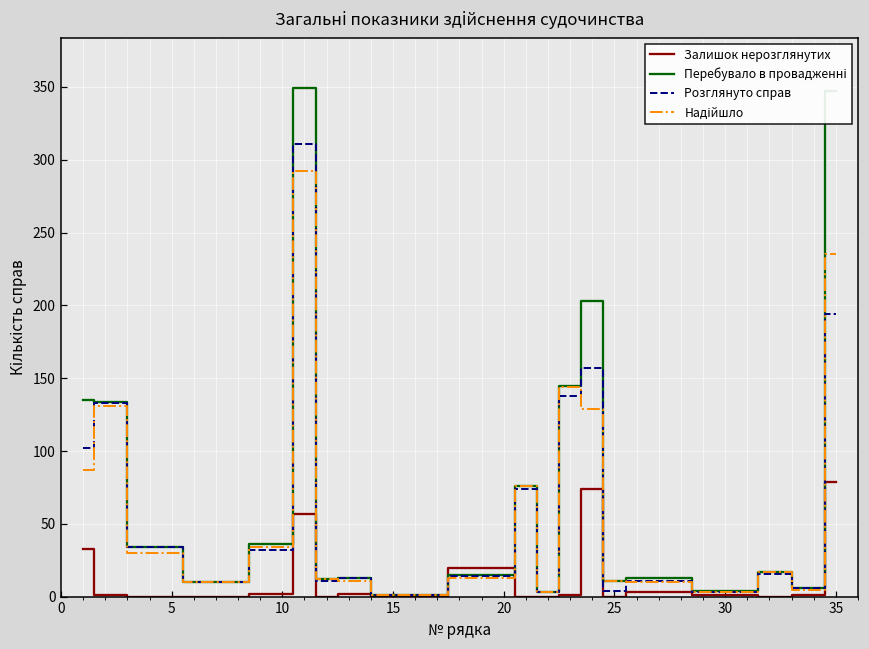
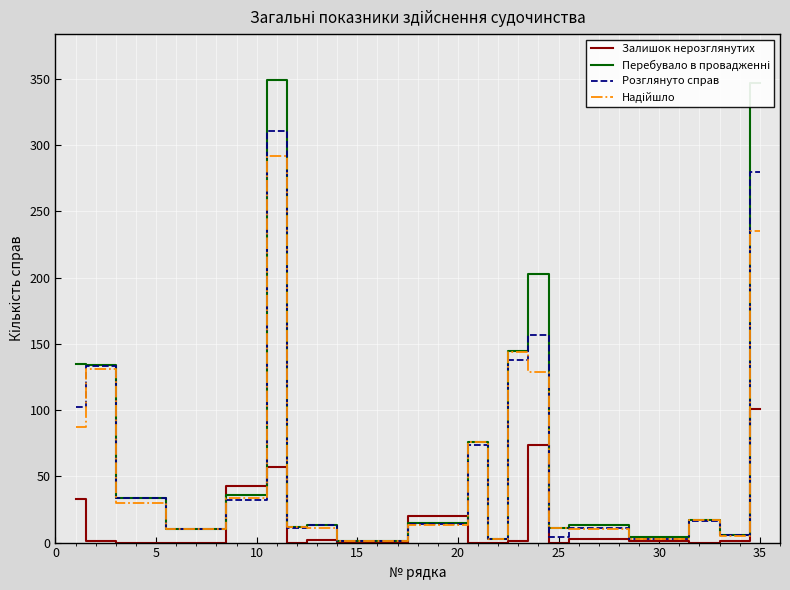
Залишок нерозглянутих, 10: 2 -> 43
Залишок нерозглянутих, 35: 79 -> 101
Розглянуто справ, 35: 194 -> 280
